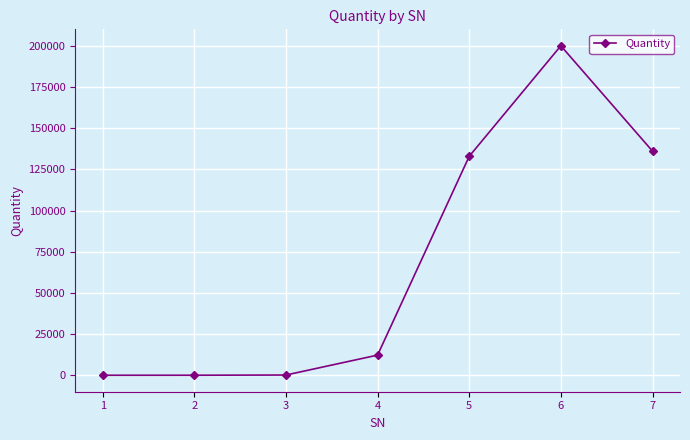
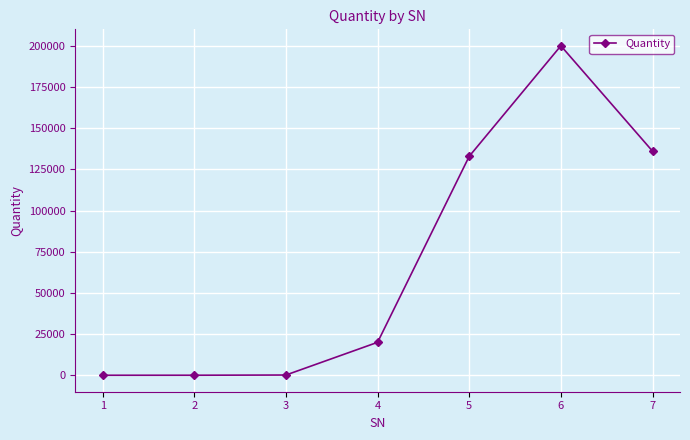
4: 12000 -> 20000
